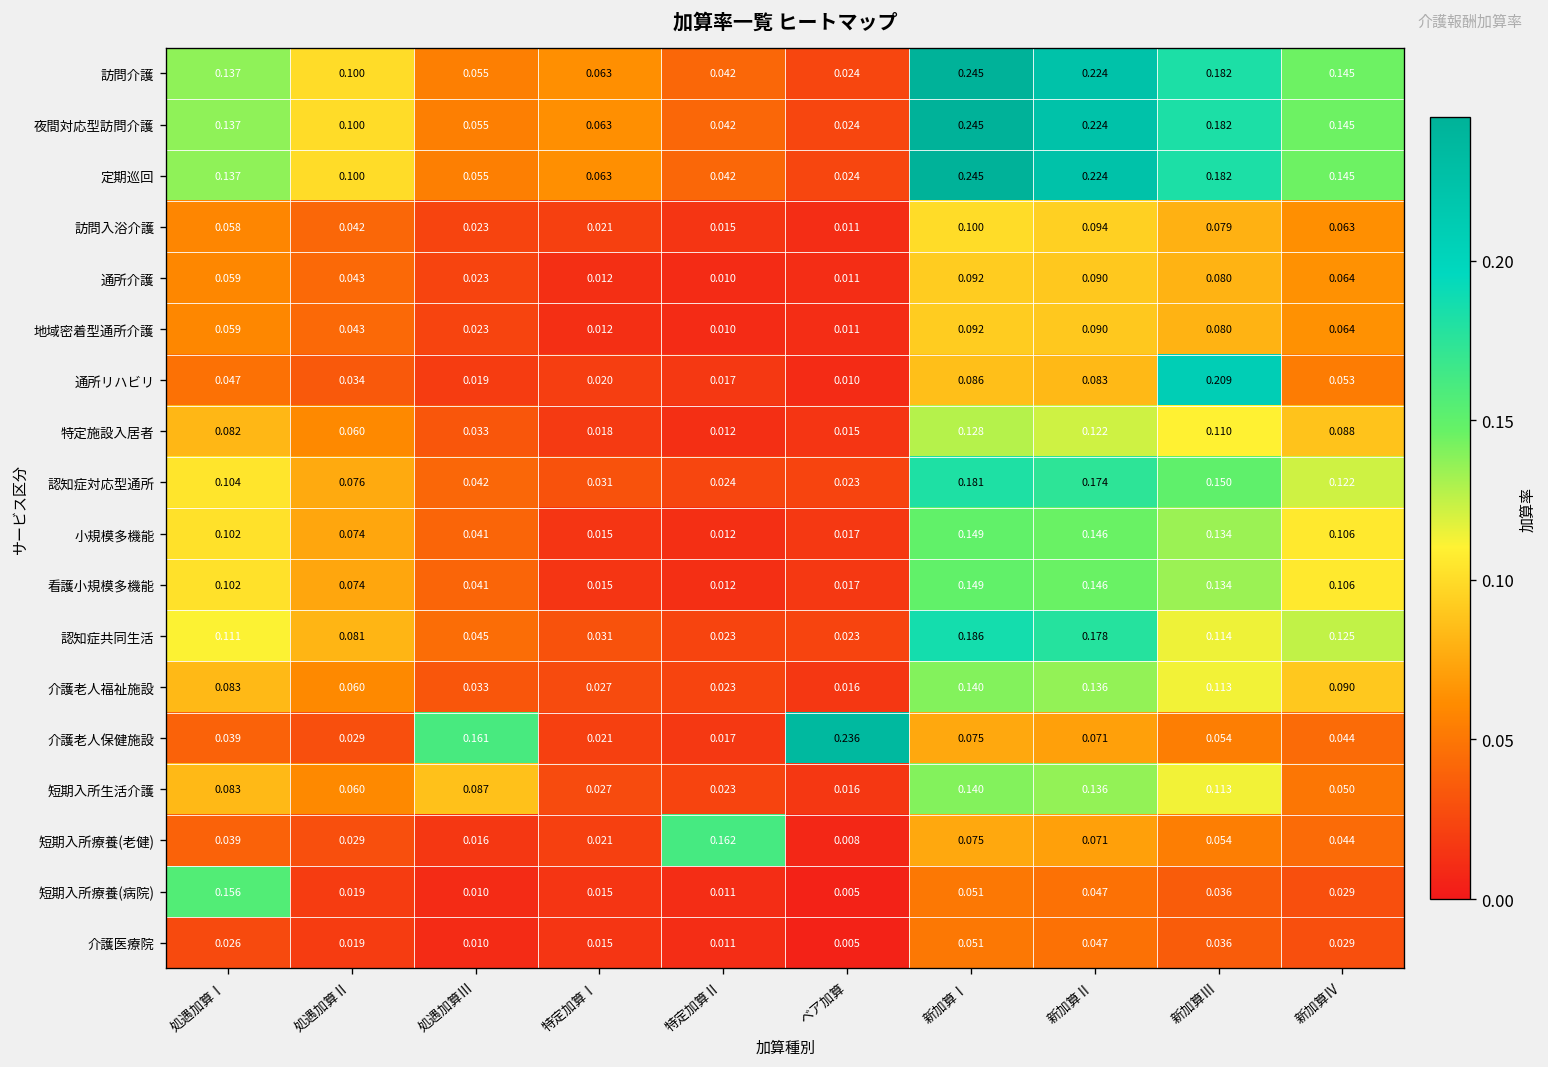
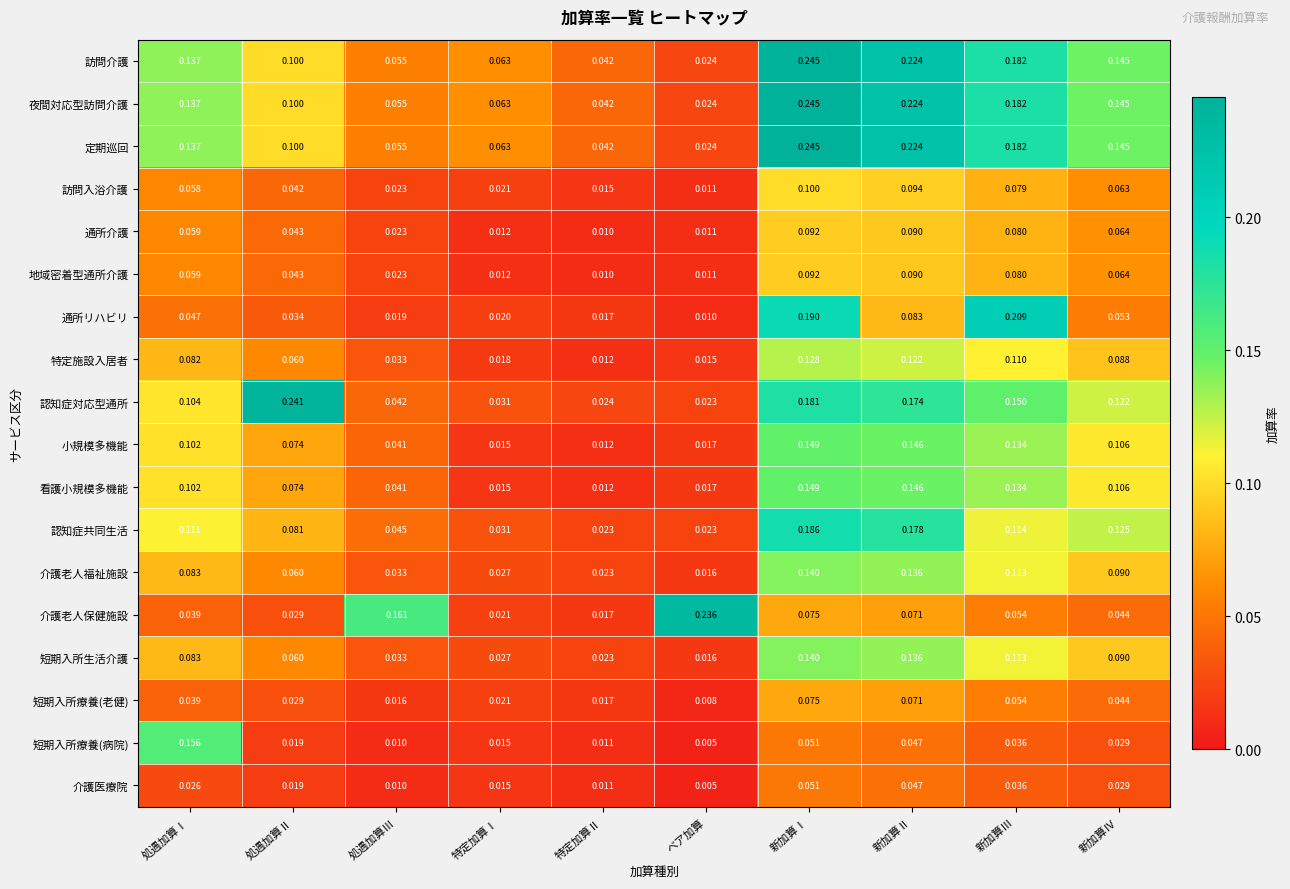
通所リハビリ, 新加算Ⅰ: 0.086 -> 0.190
認知症対応型通所, 処遇加算Ⅱ: 0.076 -> 0.241
短期入所生活介護, 処遇加算Ⅲ: 0.087 -> 0.033
短期入所生活介護, 新加算Ⅳ: 0.050 -> 0.090
短期入所療養(老健), 特定加算Ⅱ: 0.162 -> 0.017
